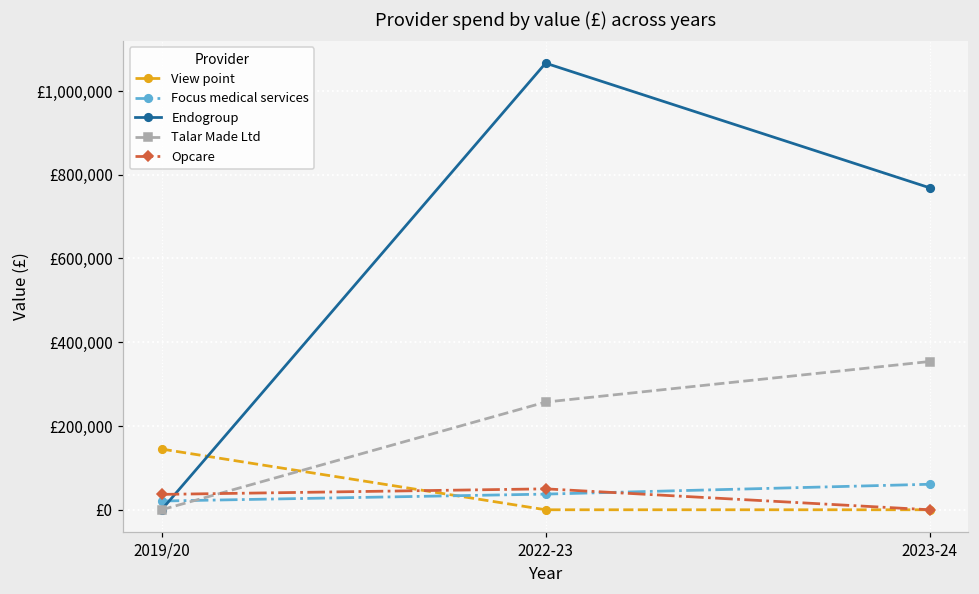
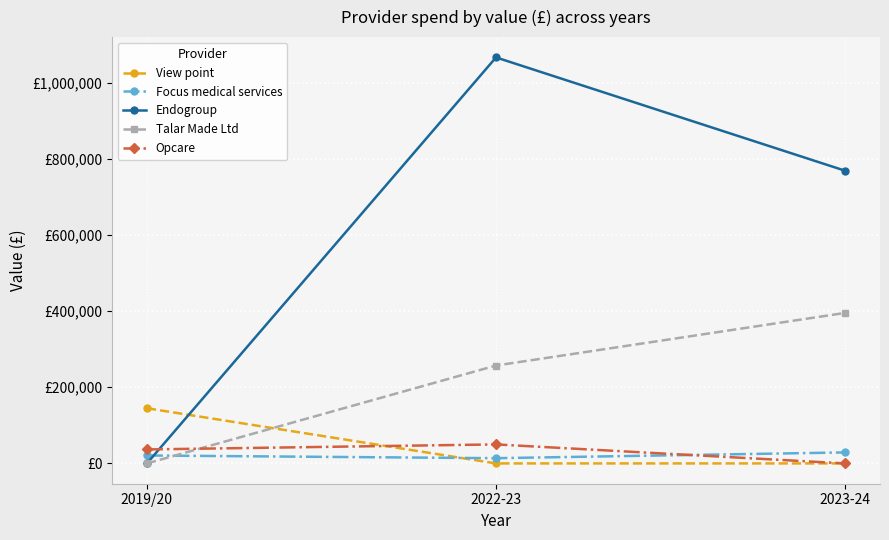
Focus medical services, 2022-23: £40,000 -> £10,000
Focus medical services, 2023-24: £60,000 -> £30,000
Talar Made Ltd, 2023-24: £350,000 -> £400,000
